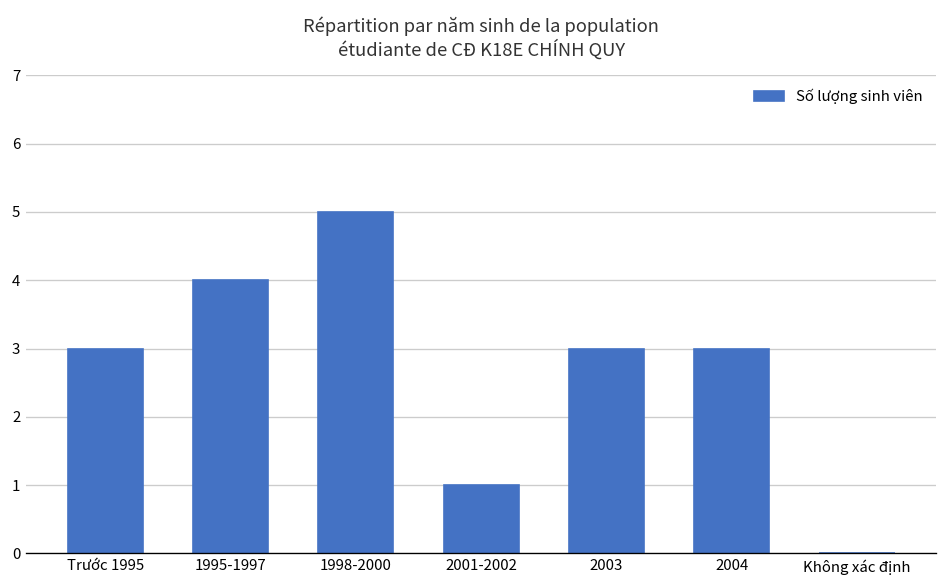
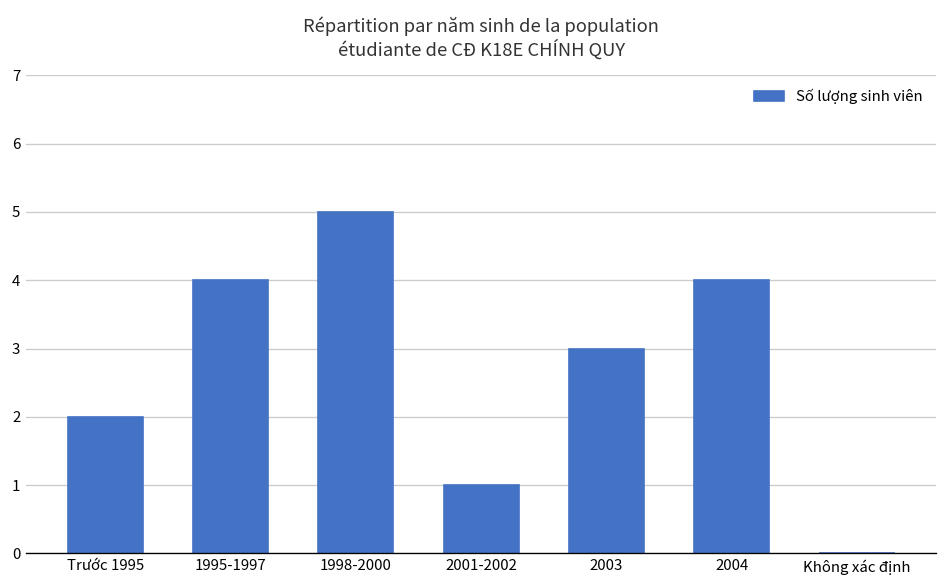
Trước 1995: 3 -> 2
2004: 3 -> 4
